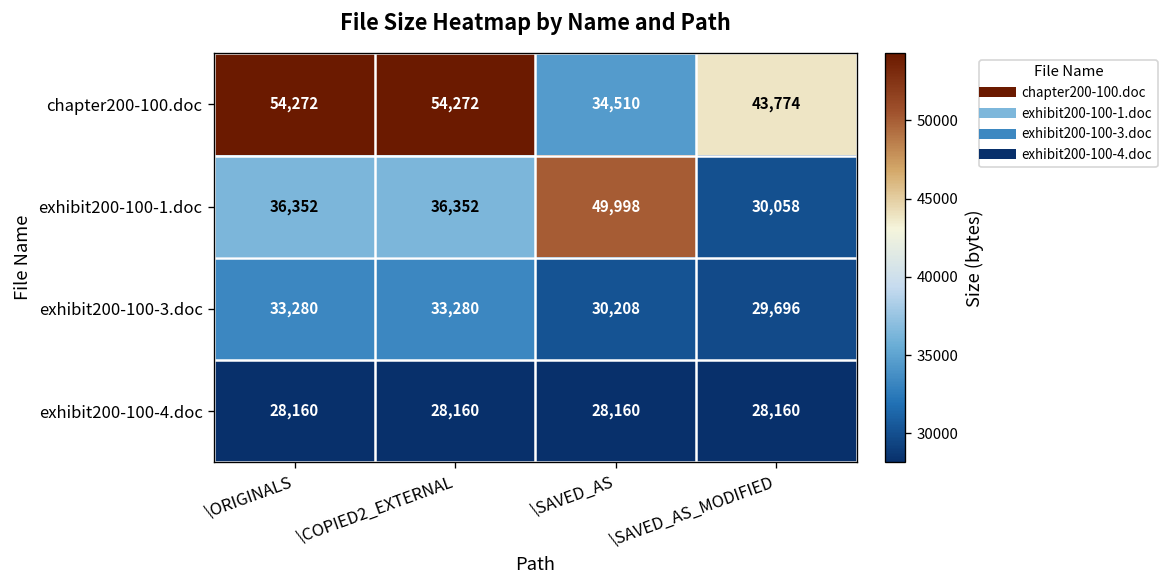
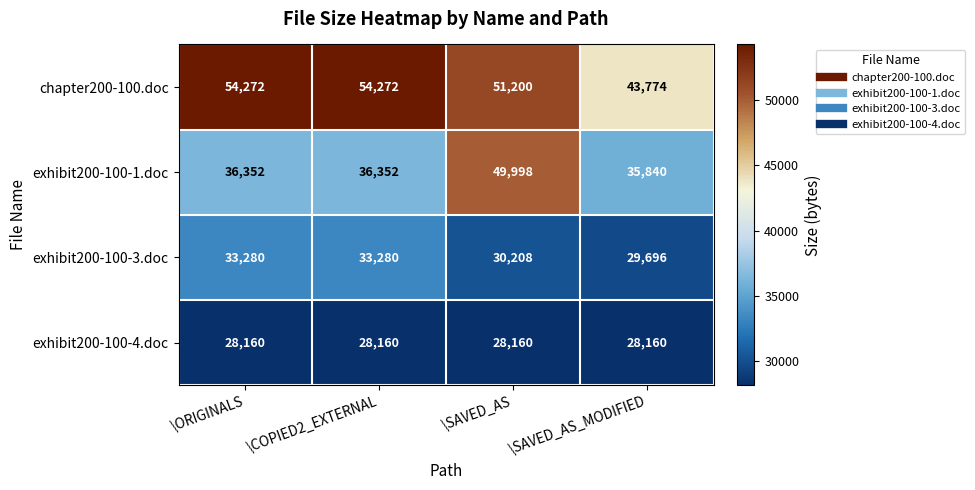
chapter200-100.doc, \SAVED_AS: 34,510 -> 51,200
exhibit200-100-1.doc, \SAVED_AS_MODIFIED: 30,058 -> 35,840
